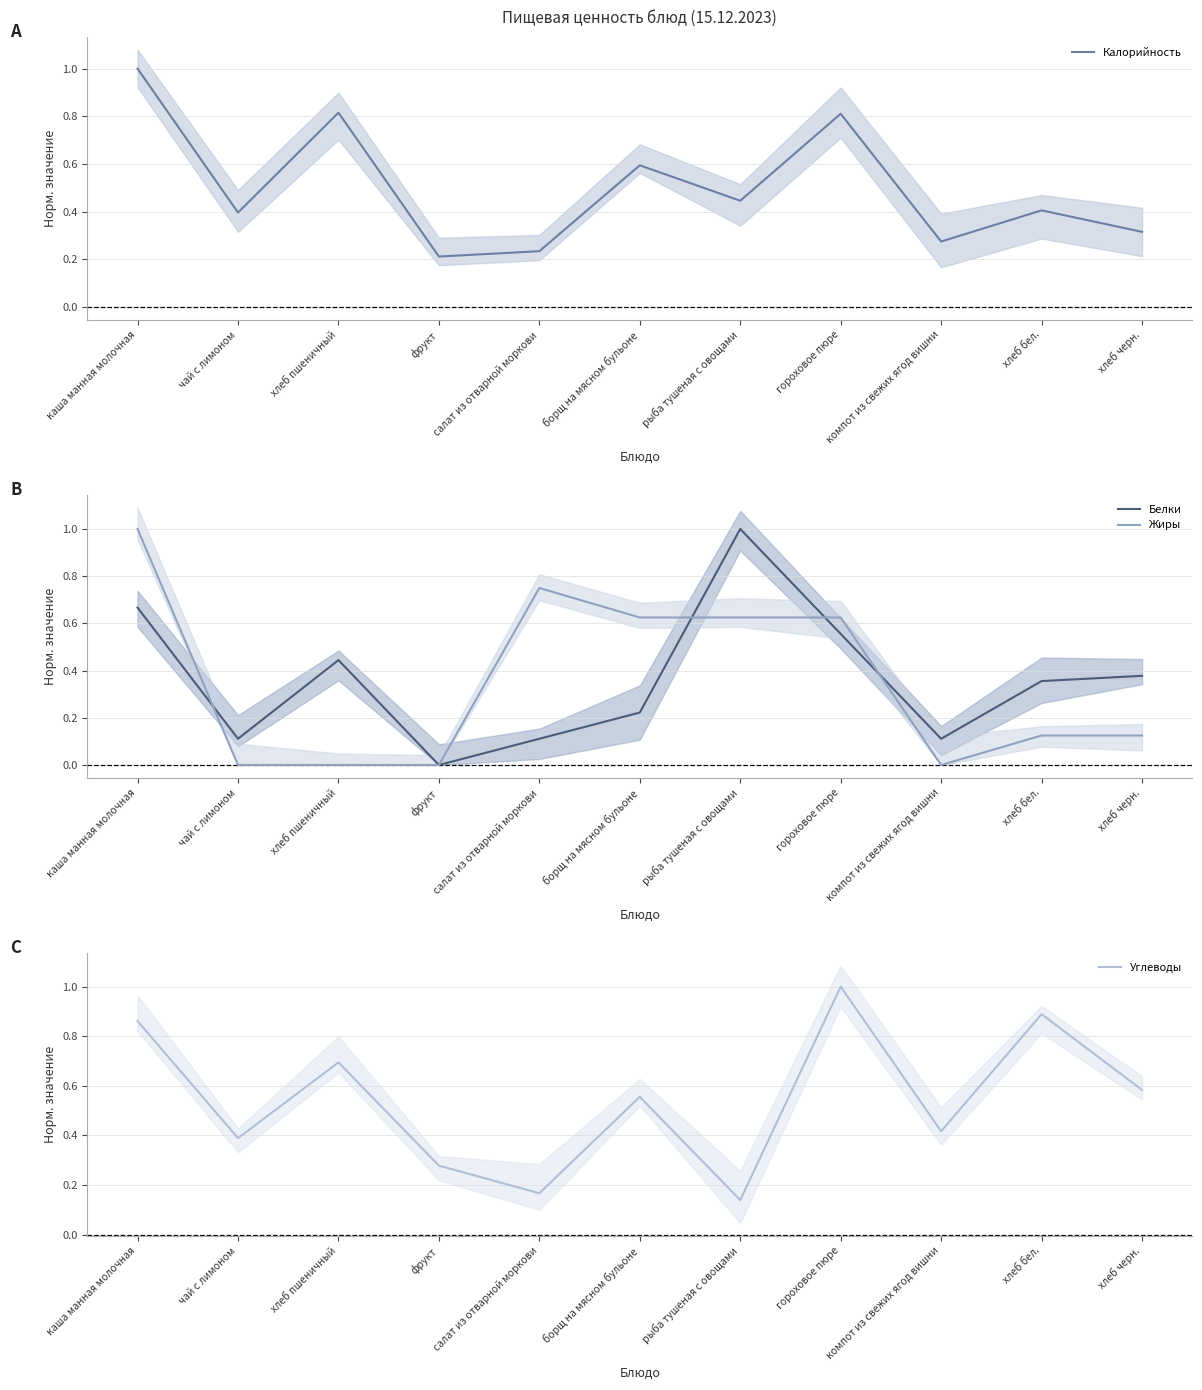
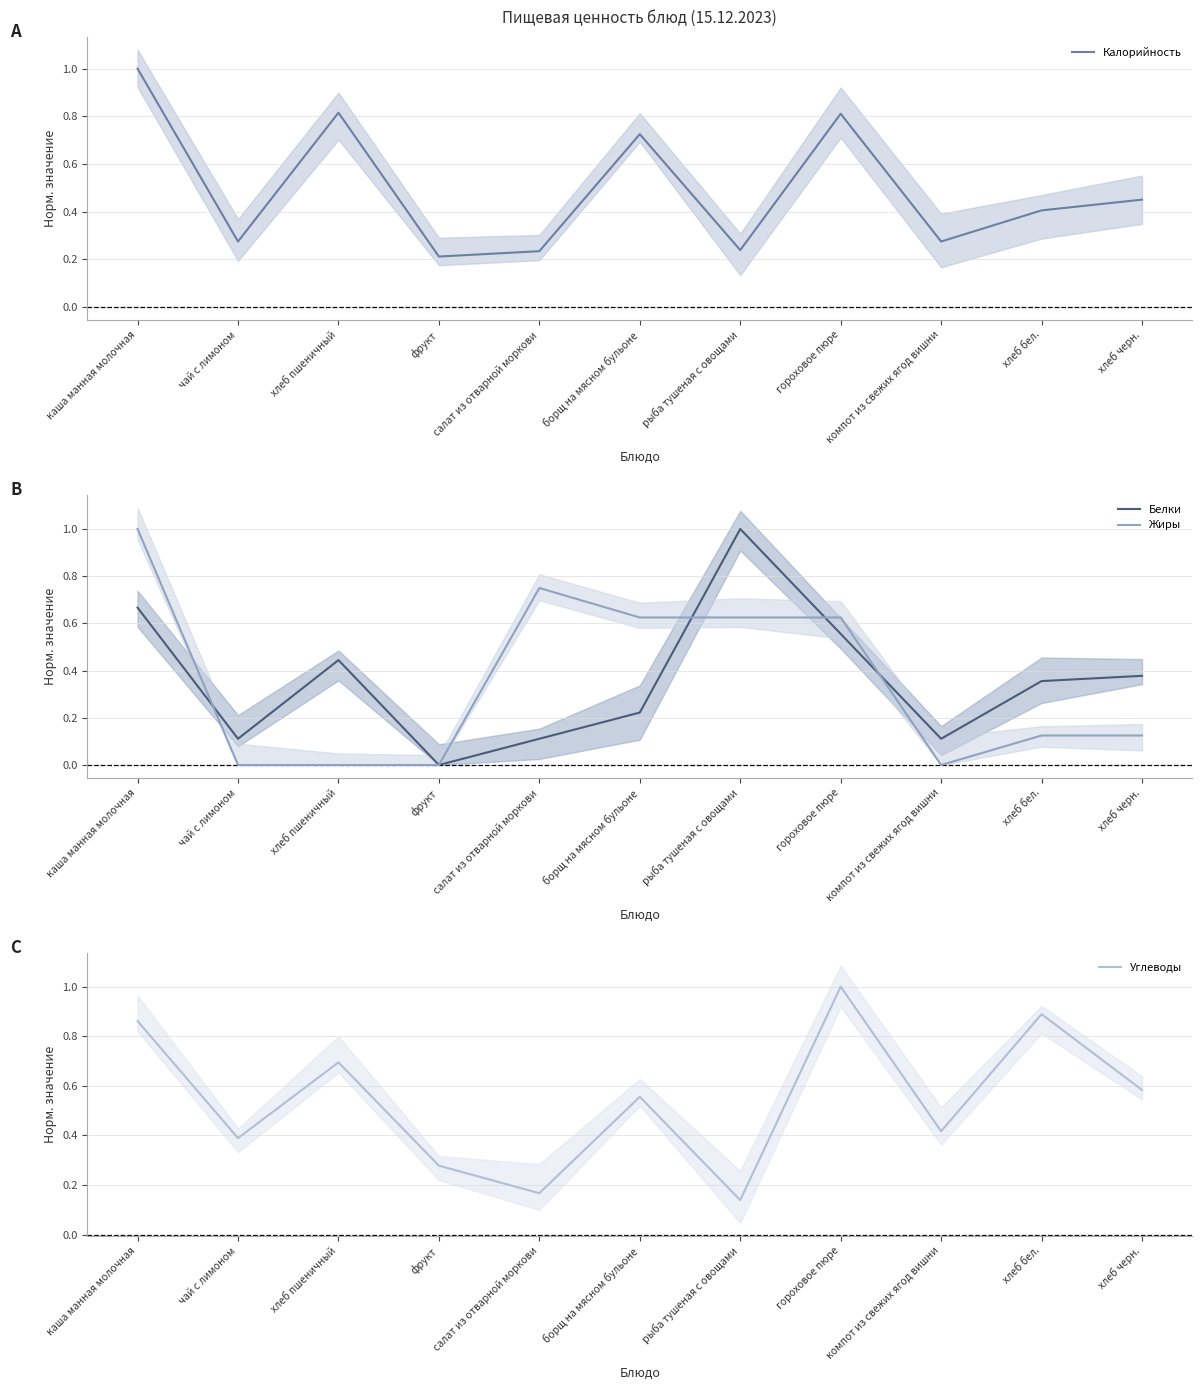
Пищевая ценность блюд (15.12.2023), Калорийность, чай с лимоном: 0.40 -> 0.27
Пищевая ценность блюд (15.12.2023), Калорийность, борщ на мясном бульоне: 0.59 -> 0.73
Пищевая ценность блюд (15.12.2023), Калорийность, рыба тушеная с овощами: 0.45 -> 0.24
Пищевая ценность блюд (15.12.2023), Калорийность, хлеб черн.: 0.32 -> 0.45
